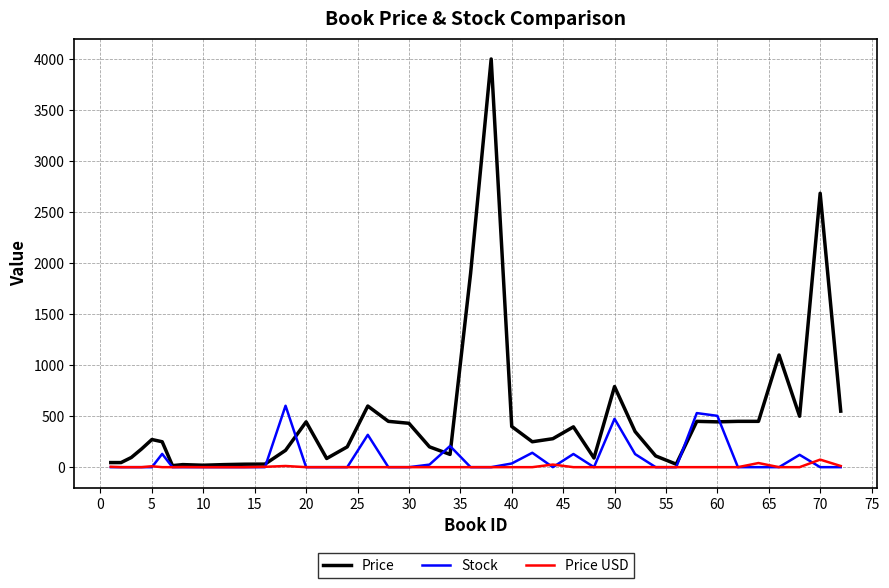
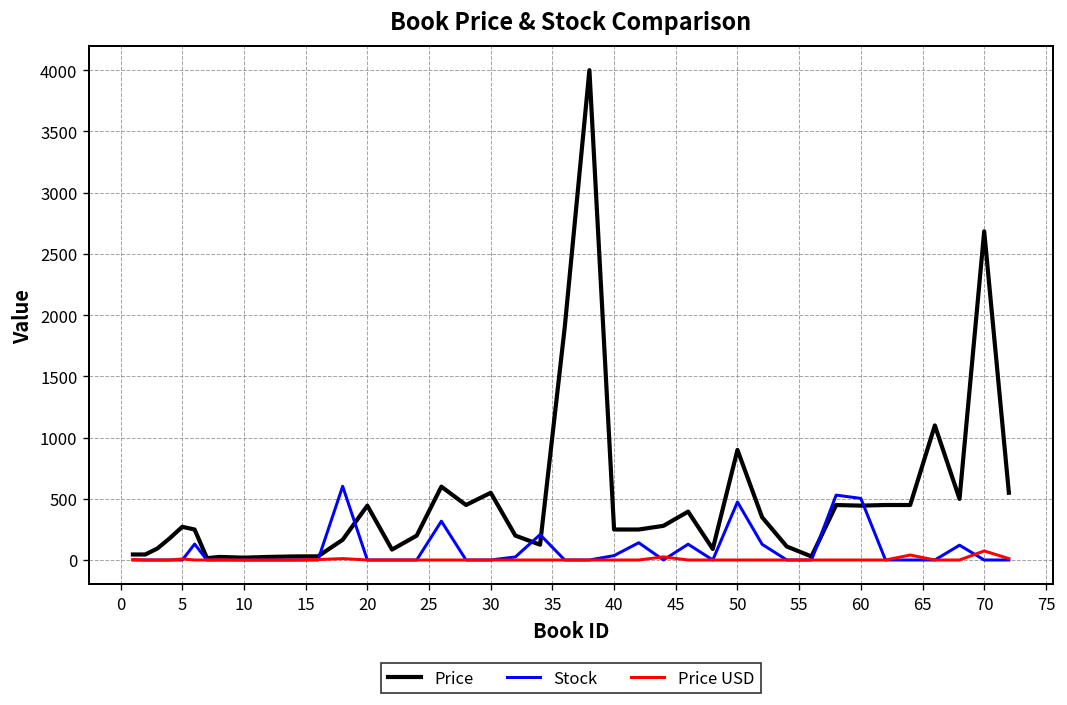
Price, 30: 430 -> 550
Price, 40: 400 -> 250
Price, 50: 790 -> 900
